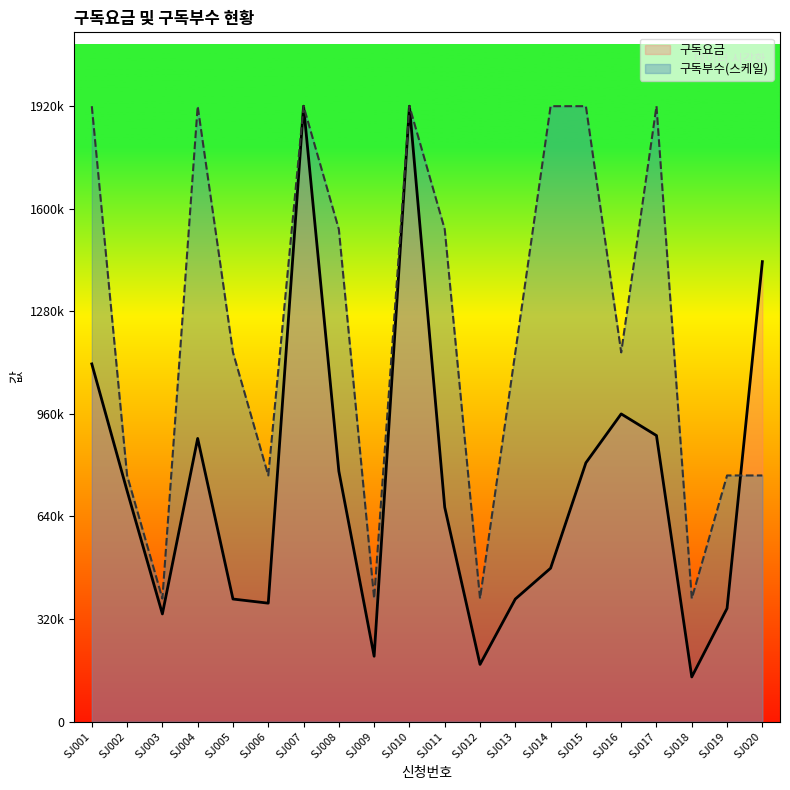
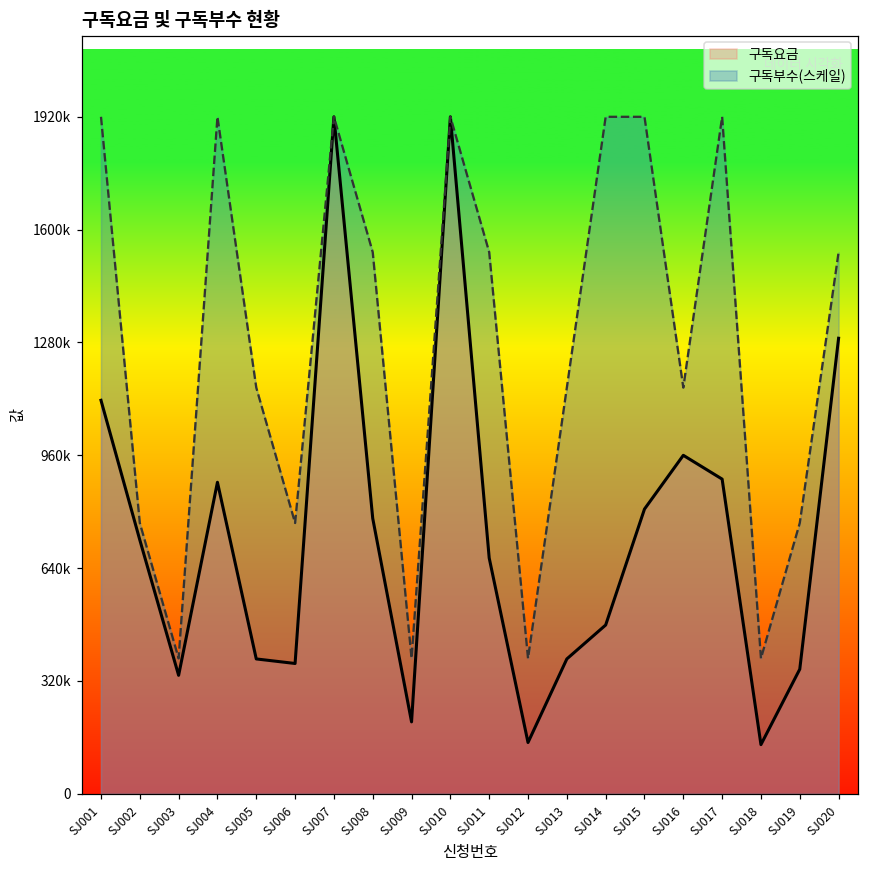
구독요금, SJ012: 180000 -> 150000
구독요금, SJ020: 1440000 -> 1290000
구독부수(스케일), SJ020: 770000 -> 1540000
